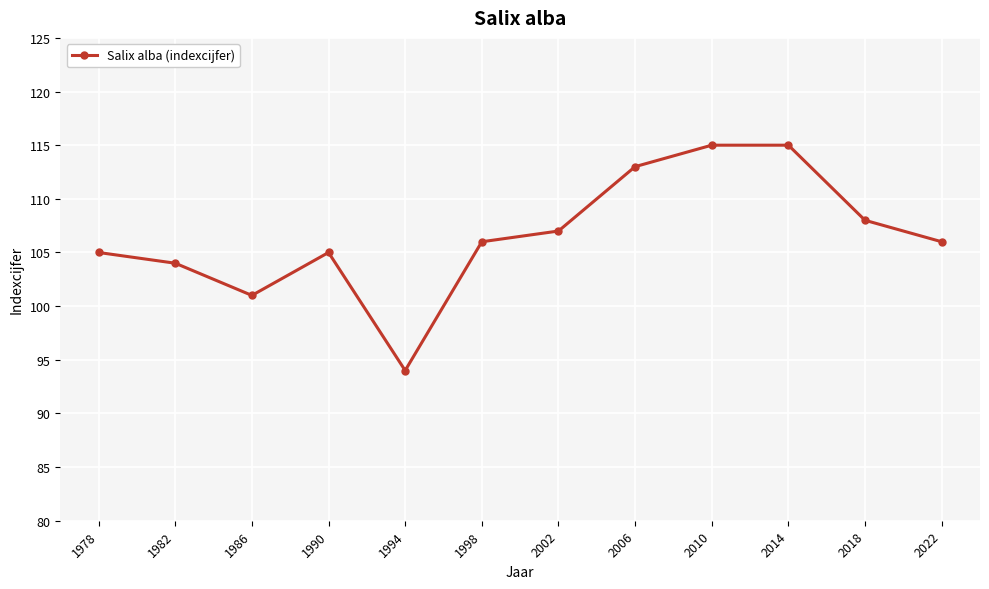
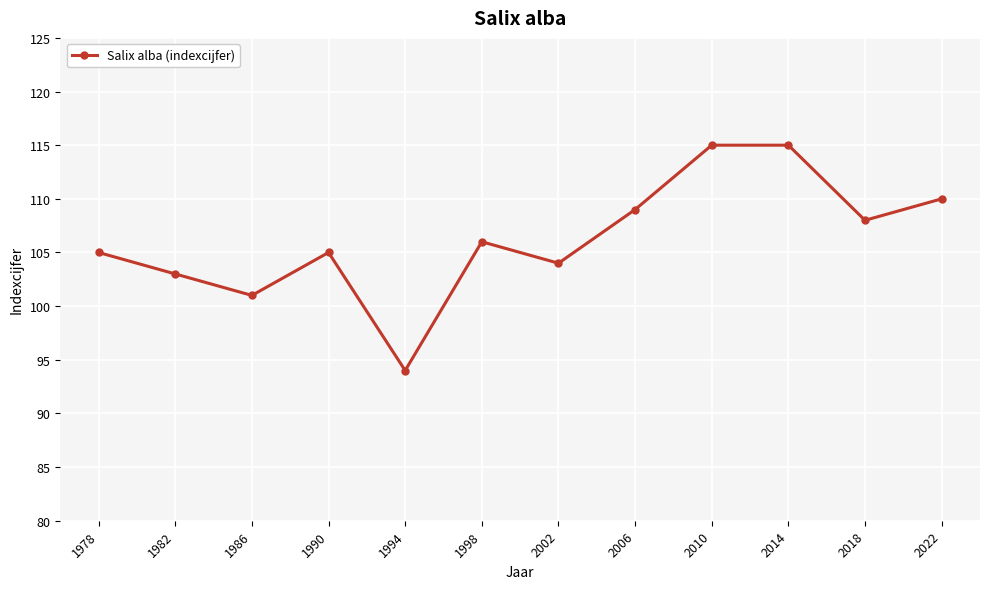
1982: 104 -> 103
2002: 107 -> 104
2006: 113 -> 109
2022: 106 -> 110
